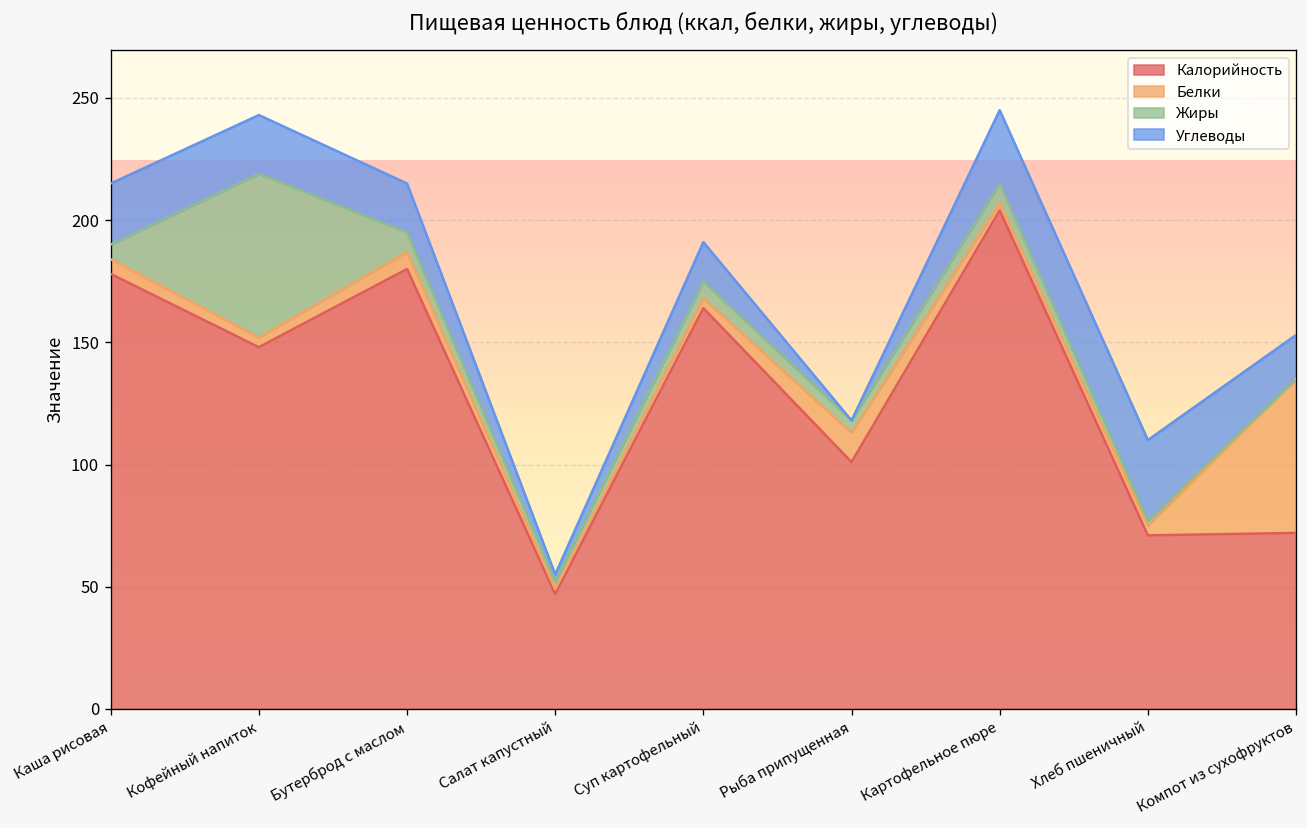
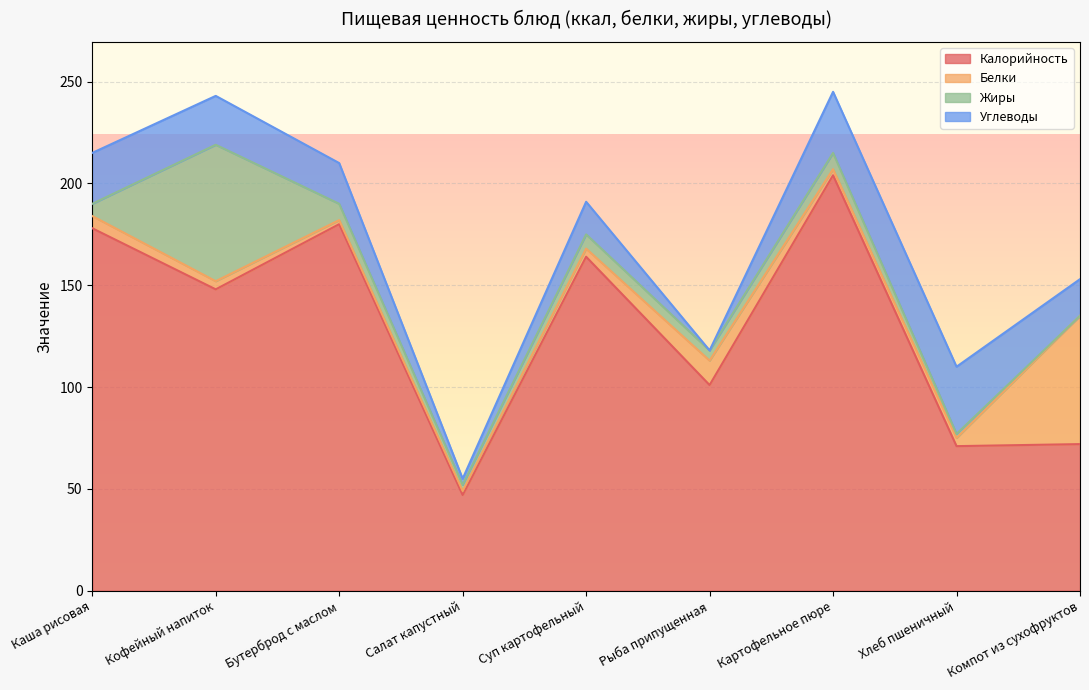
Белки, Бутерброд с маслом: 7 -> 2
